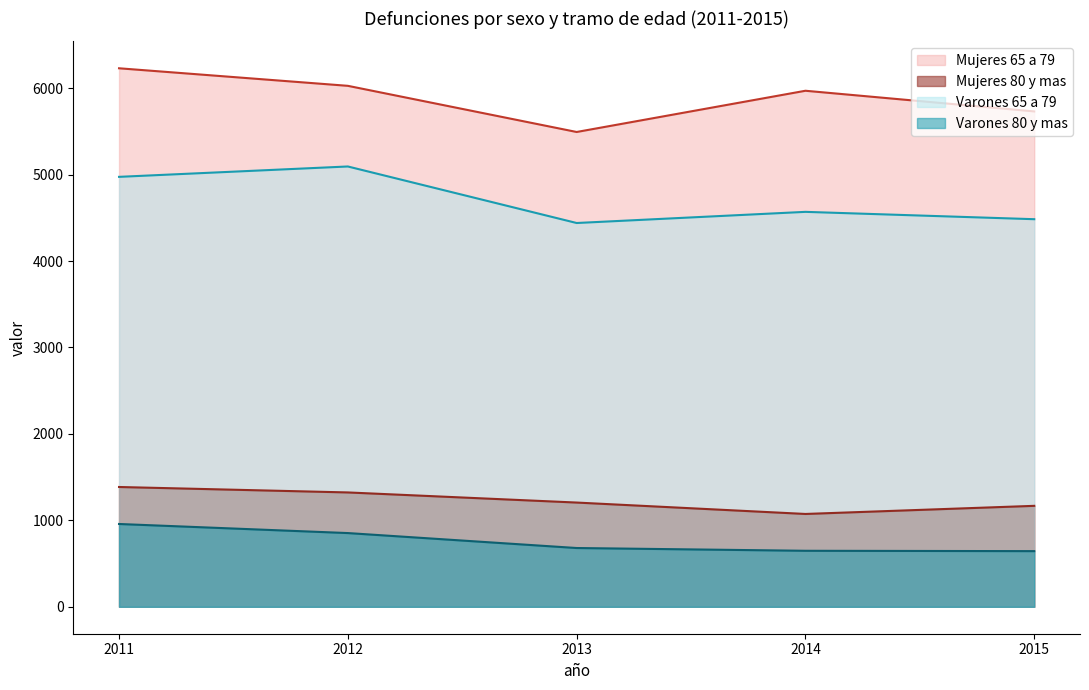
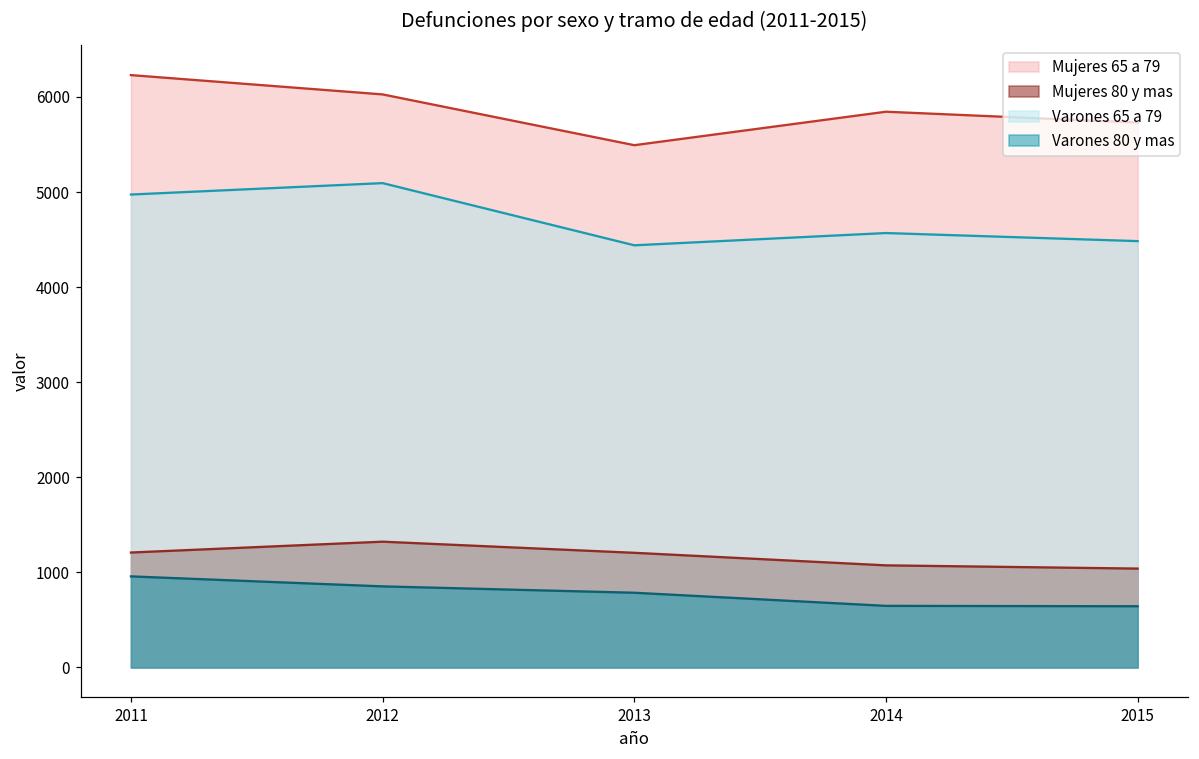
Mujeres 80 y mas, 2011: 1400 -> 1200
Varones 80 y mas, 2013: 700 -> 800
Mujeres 65 a 79, 2014: 6000 -> 5800
Mujeres 80 y mas, 2015: 1200 -> 1000
